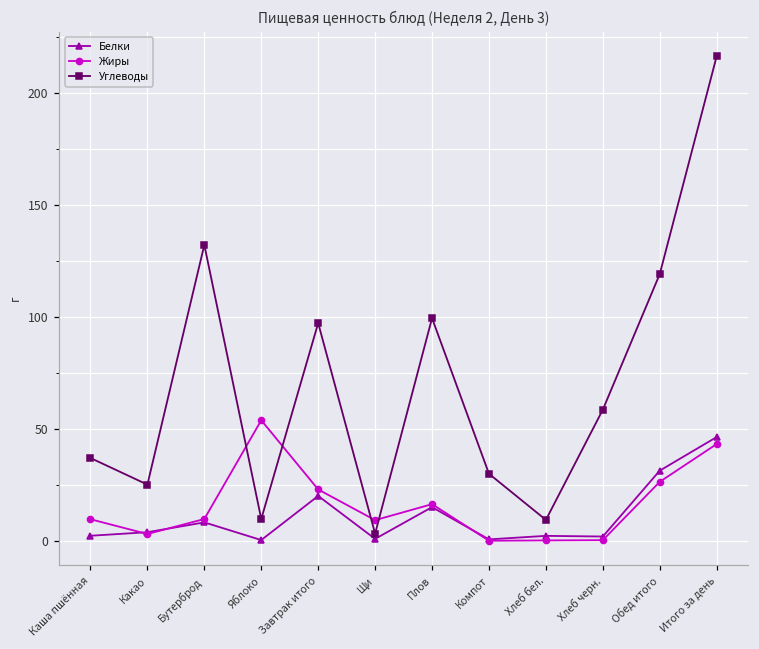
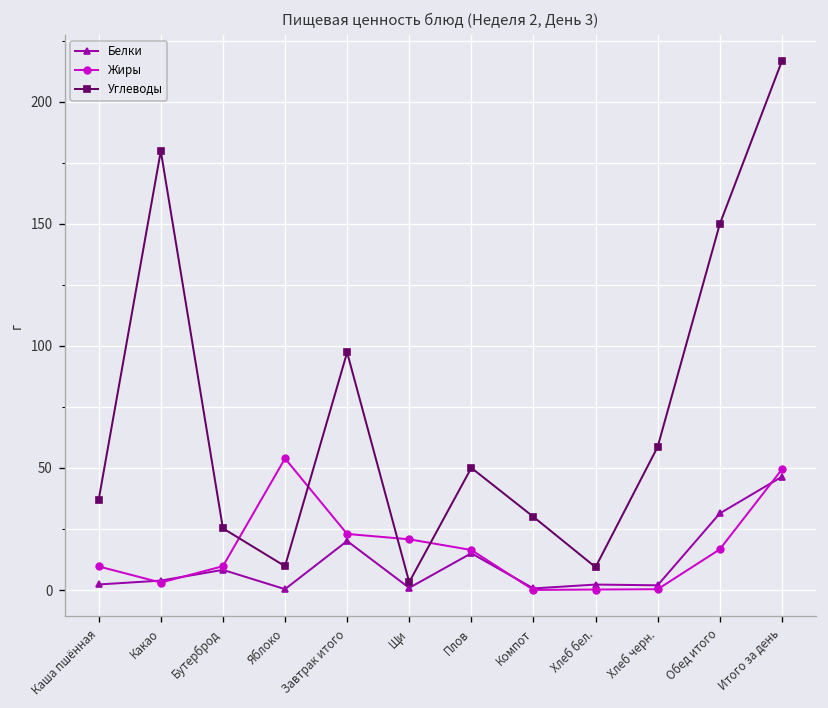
Углеводы, Какао: 25 -> 180
Углеводы, Бутерброд: 132 -> 25
Жиры, Щи: 9 -> 21
Углеводы, Плов: 100 -> 50
Жиры, Обед итого: 26 -> 17
Углеводы, Обед итого: 119 -> 150
Жиры, Итого за день: 43 -> 49
